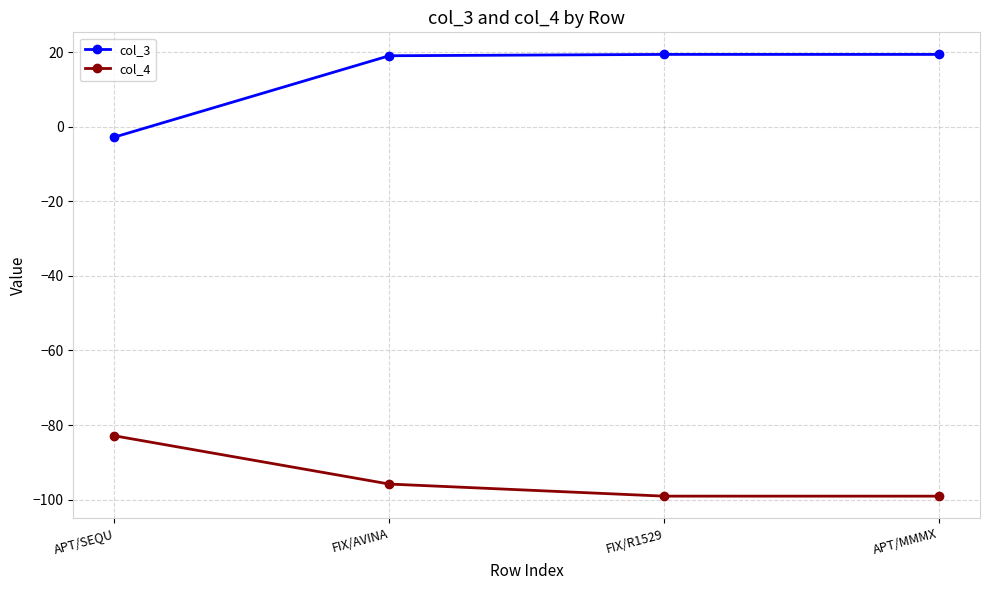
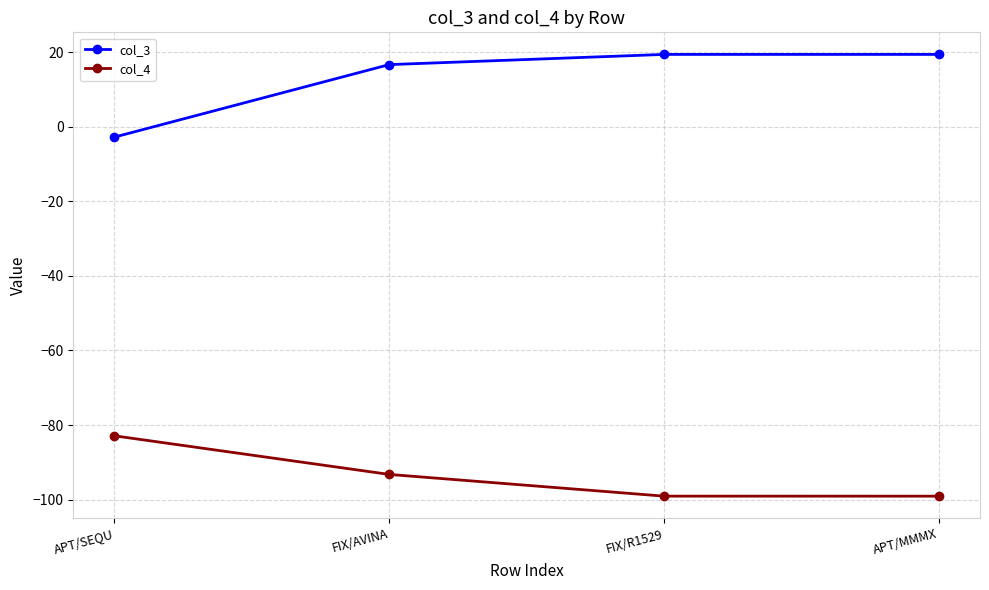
col_3, FIX/AVINA: 19 -> 17
col_4, FIX/AVINA: -96 -> -93
